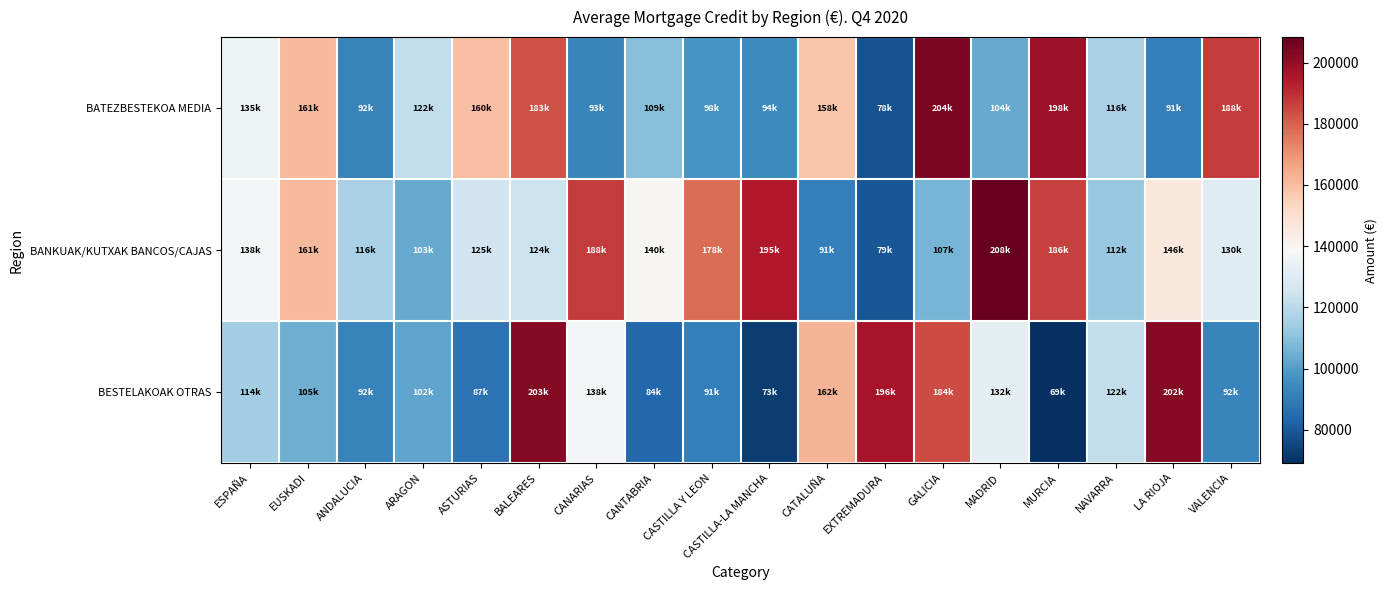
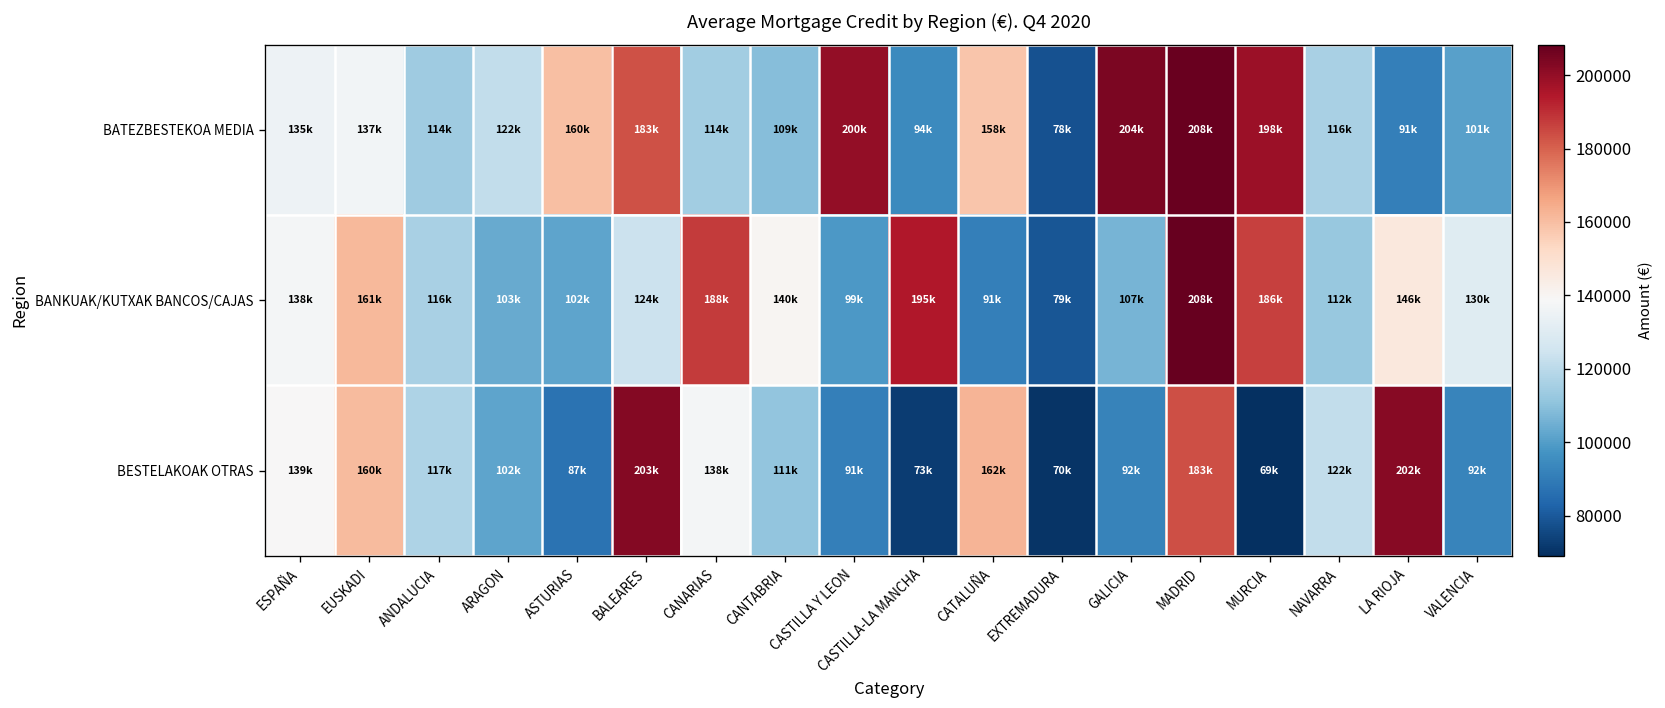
BATEZBESTEKOA MEDIA, EUSKADI: 161k -> 137k
BATEZBESTEKOA MEDIA, ANDALUCIA: 92k -> 114k
BATEZBESTEKOA MEDIA, CANARIAS: 93k -> 114k
BATEZBESTEKOA MEDIA, CASTILLA Y LEON: 98k -> 200k
BATEZBESTEKOA MEDIA, MADRID: 104k -> 208k
BATEZBESTEKOA MEDIA, VALENCIA: 188k -> 101k
BANKUAK/KUTXAK BANCOS/CAJAS, ASTURIAS: 125k -> 102k
BANKUAK/KUTXAK BANCOS/CAJAS, CASTILLA Y LEON: 178k -> 99k
BESTELAKOAK OTRAS, ESPAÑA: 114k -> 139k
BESTELAKOAK OTRAS, EUSKADI: 105k -> 160k
BESTELAKOAK OTRAS, ANDALUCIA: 92k -> 117k
BESTELAKOAK OTRAS, CANTABRIA: 84k -> 111k
BESTELAKOAK OTRAS, EXTREMADURA: 196k -> 70k
BESTELAKOAK OTRAS, GALICIA: 184k -> 92k
BESTELAKOAK OTRAS, MADRID: 132k -> 183k
